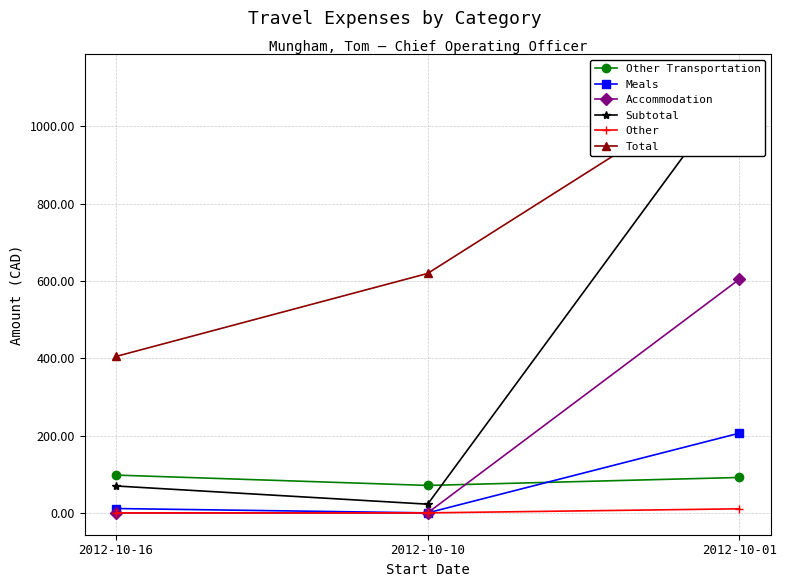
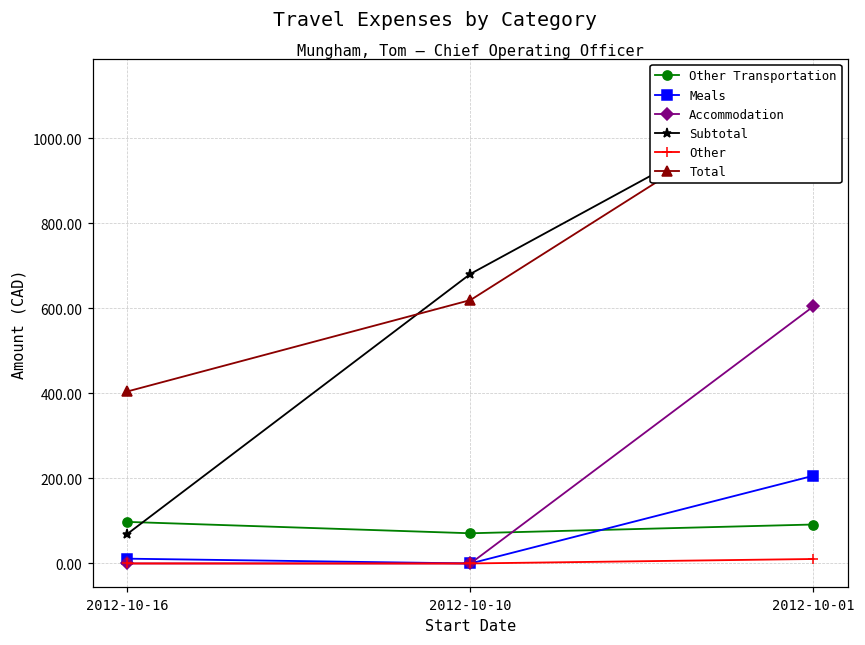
Subtotal, 2012-10-10: 20 -> 680
